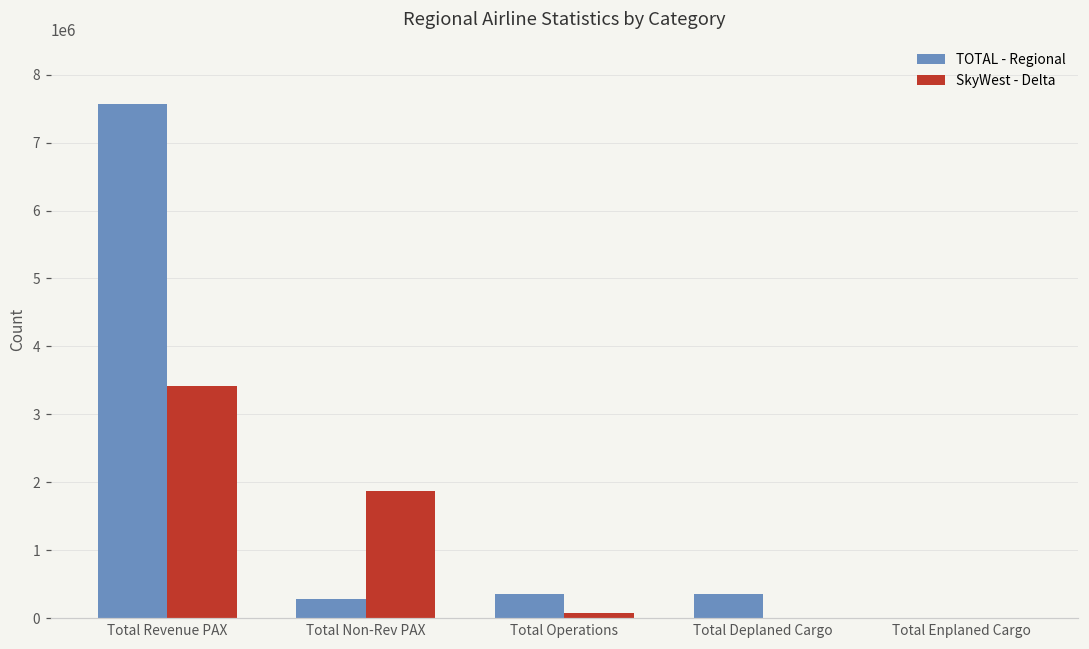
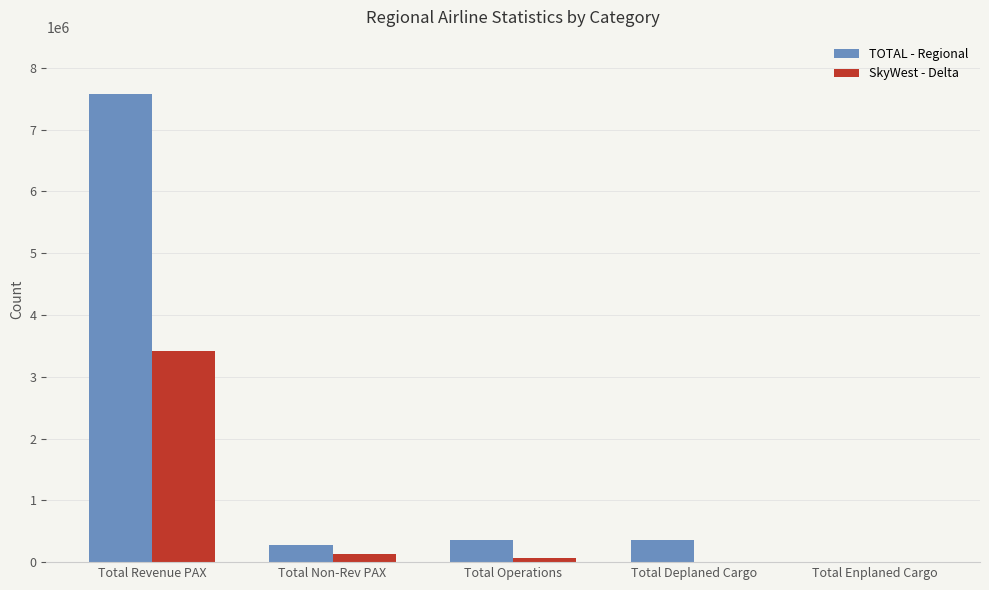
SkyWest - Delta, Total Non-Rev PAX: 1900000 -> 100000
